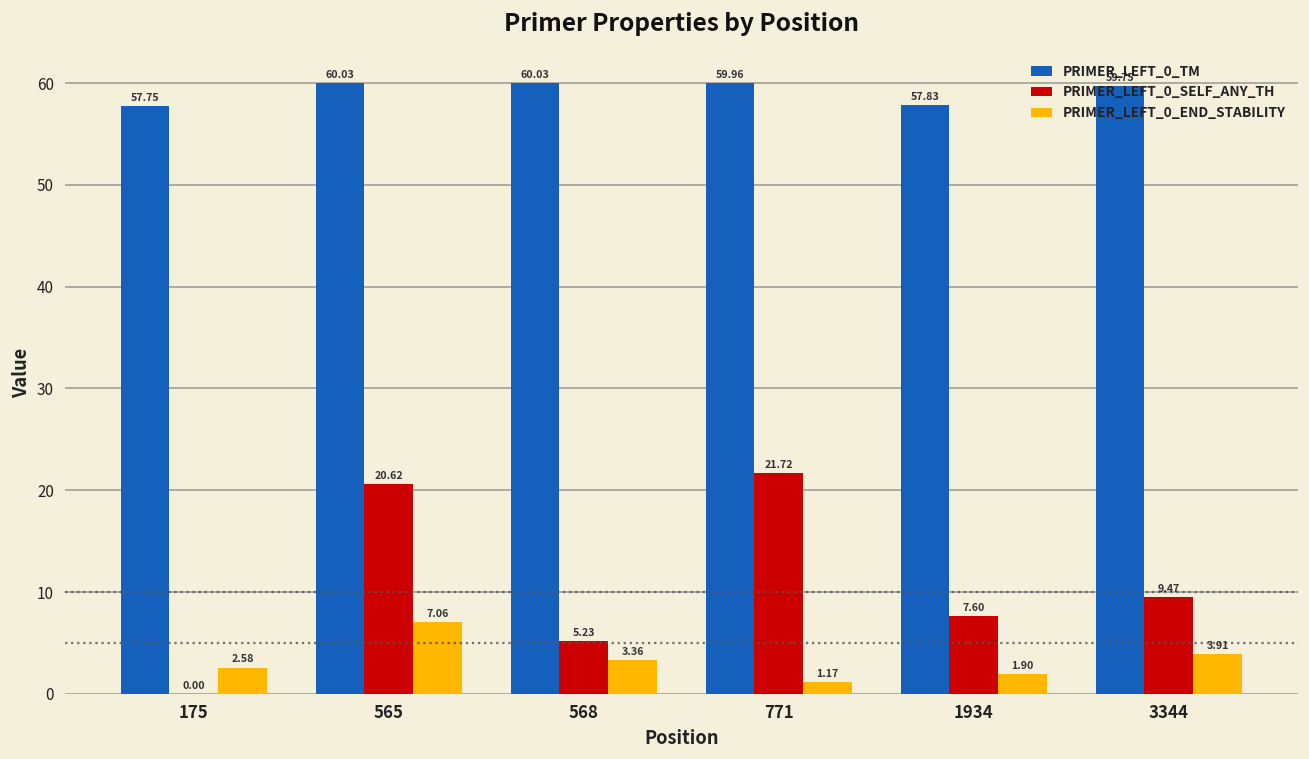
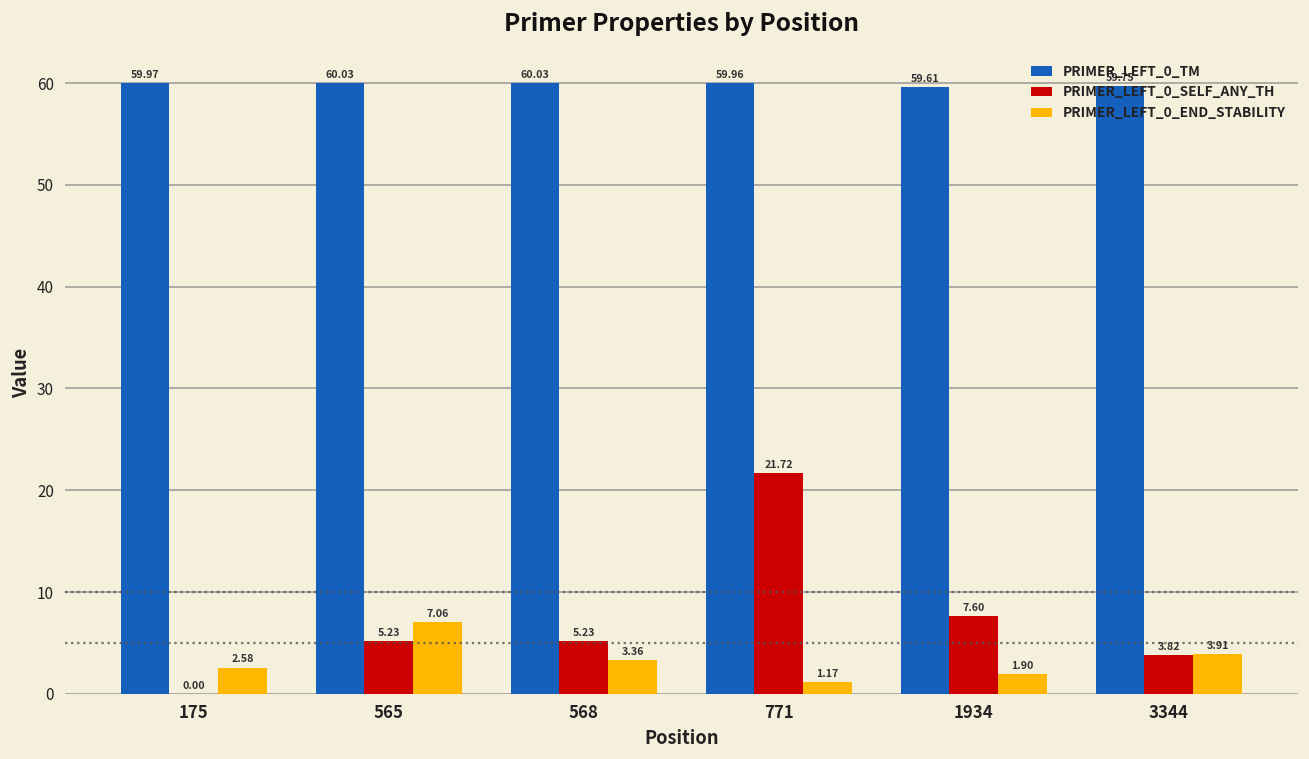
PRIMER_LEFT_0_TM, 175: 57.75 -> 59.97
PRIMER_LEFT_0_SELF_ANY_TH, 565: 20.62 -> 5.23
PRIMER_LEFT_0_TM, 1934: 57.83 -> 59.61
PRIMER_LEFT_0_SELF_ANY_TH, 3344: 9.47 -> 3.82
